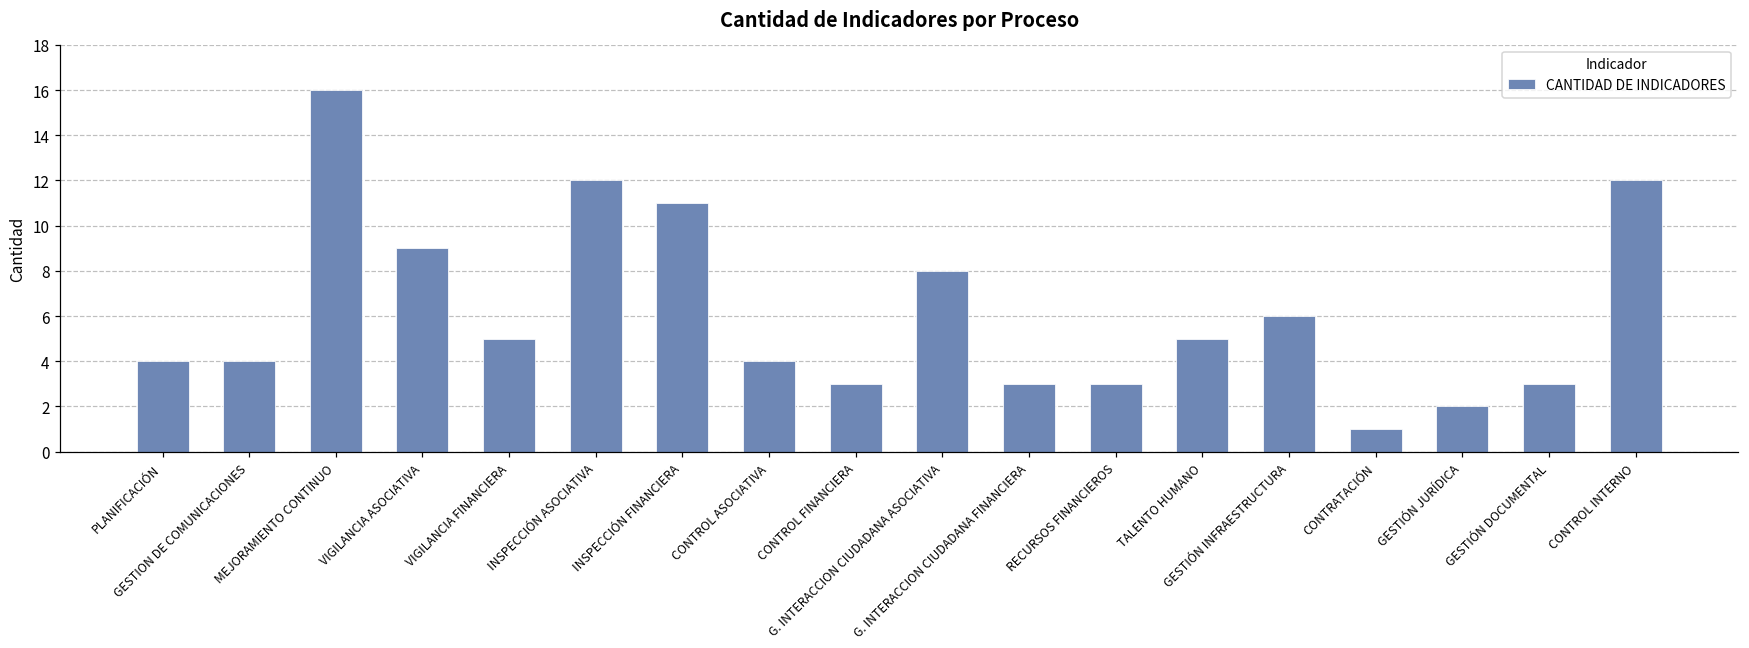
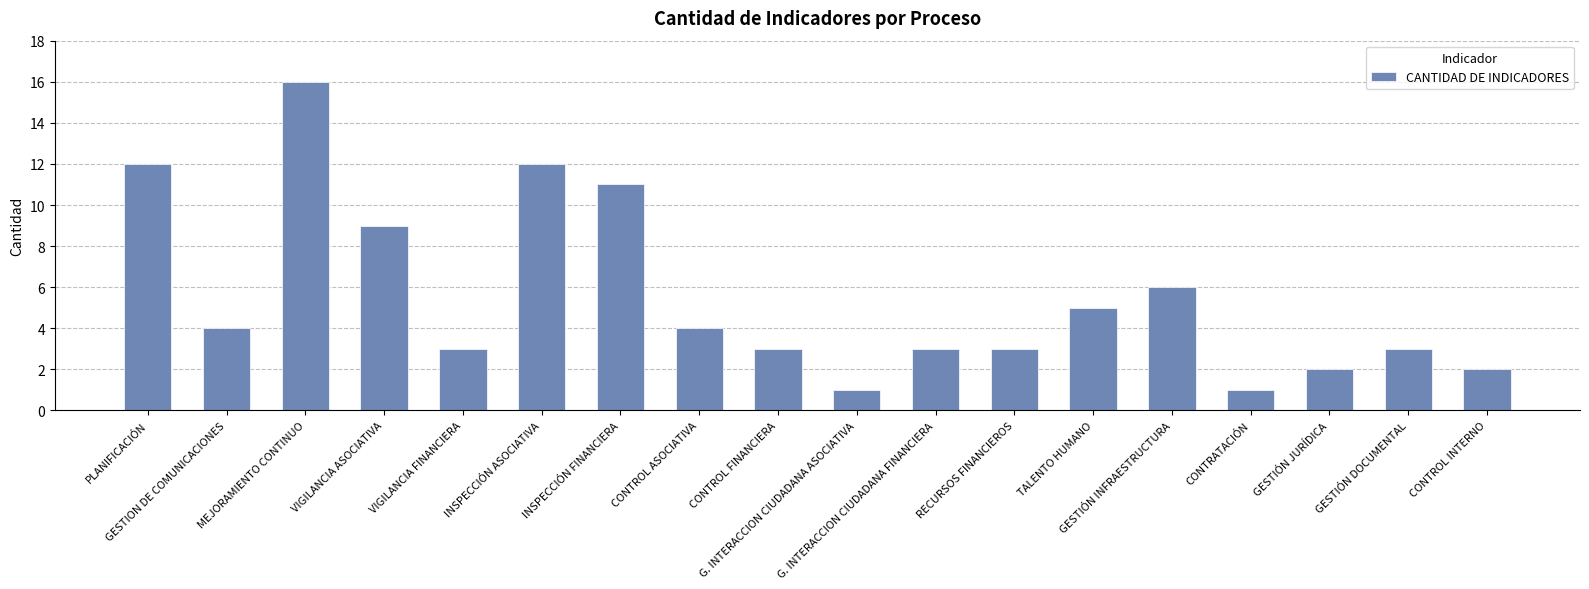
PLANIFICACIÓN: 4 -> 12
VIGILANCIA FINANCIERA: 5 -> 3
G. INTERACCION CIUDADANA ASOCIATIVA: 8 -> 1
CONTROL INTERNO: 12 -> 2
